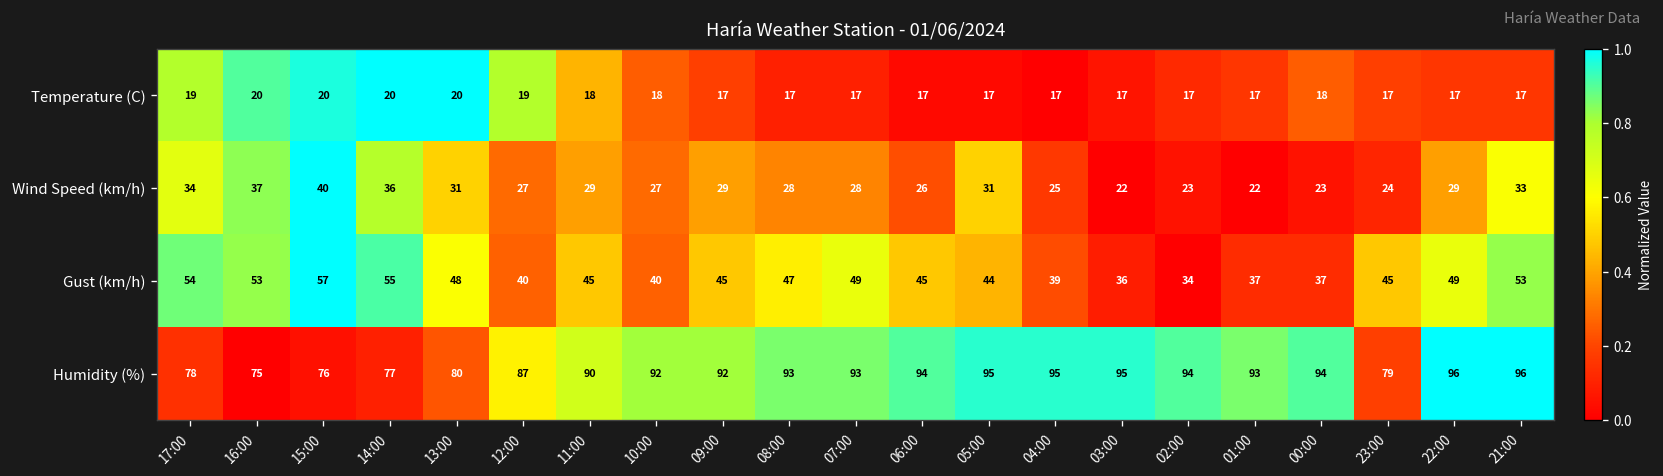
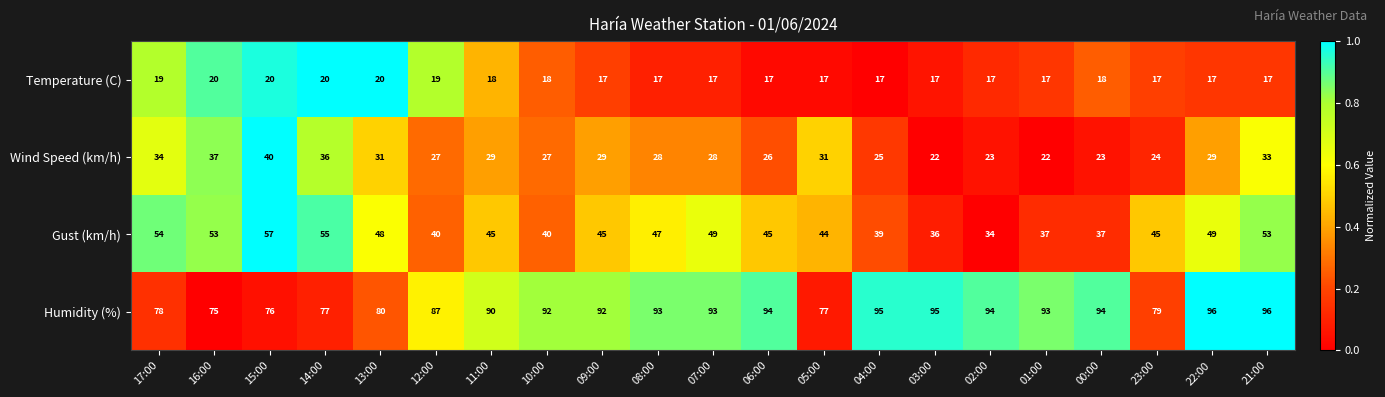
Humidity (%), 05:00: 95 -> 77
